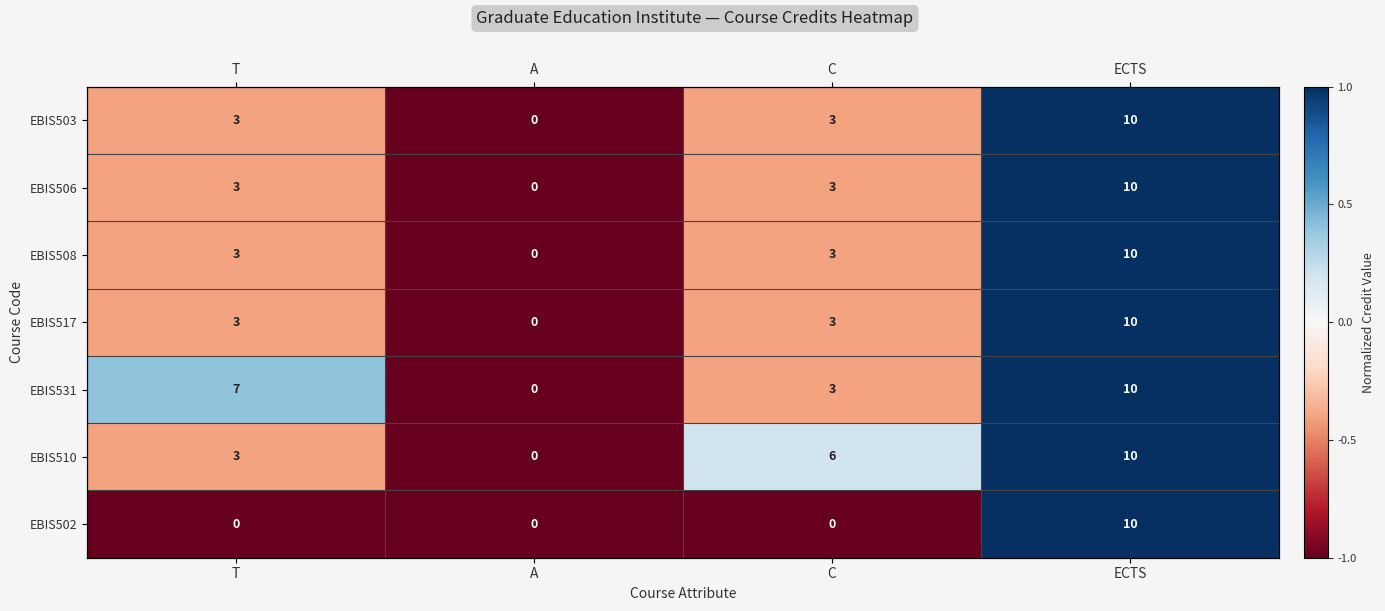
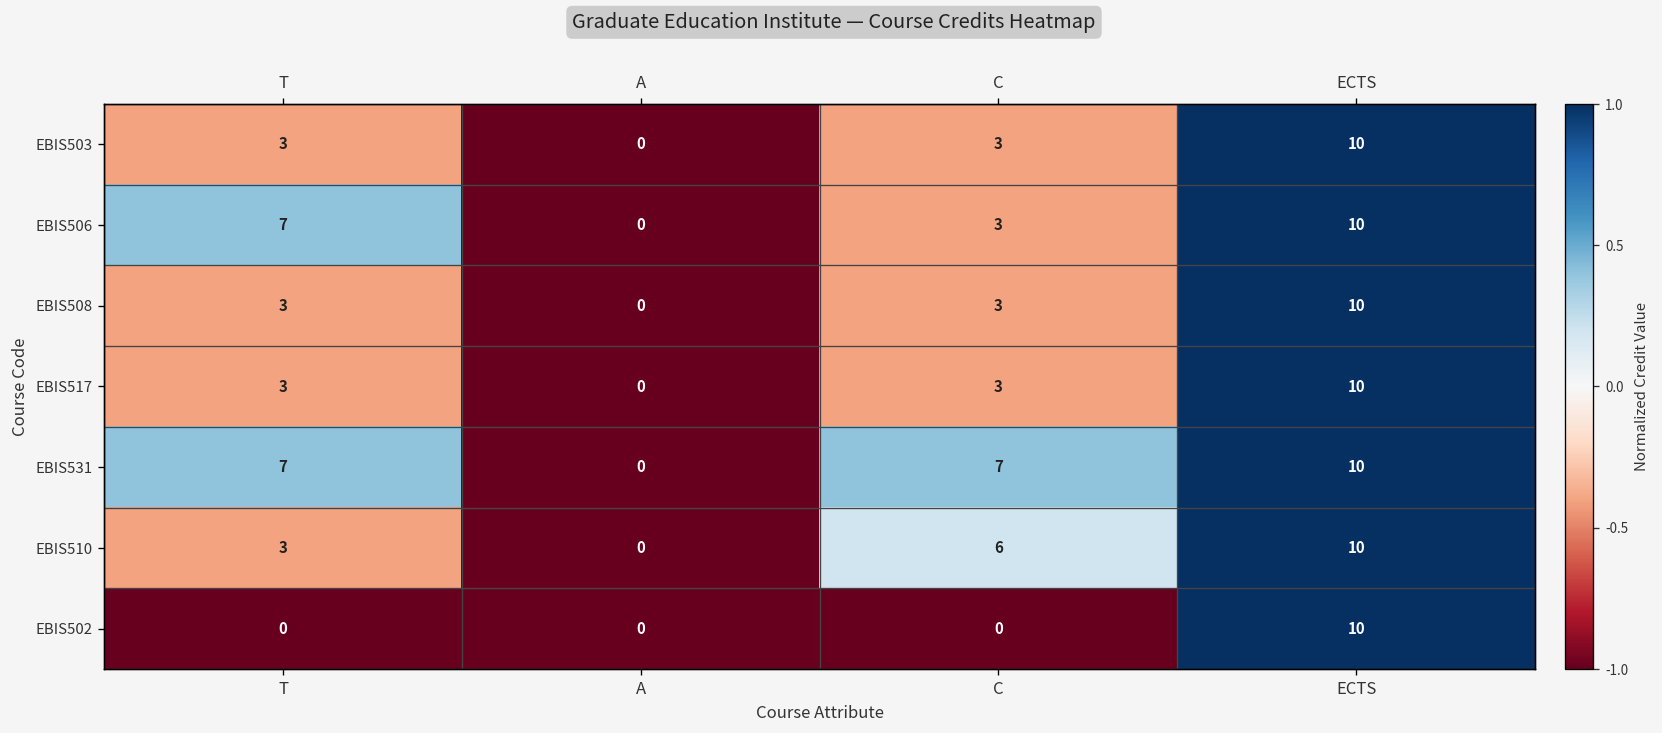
EBIS506, T: 3 -> 7
EBIS531, C: 3 -> 7
